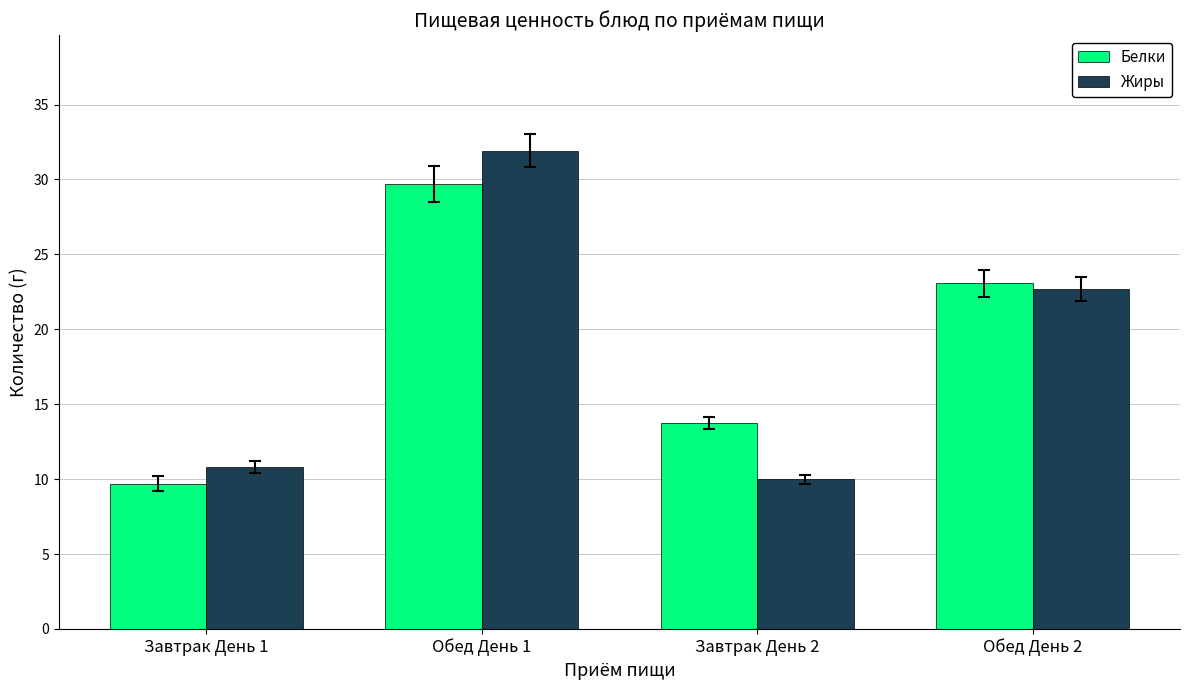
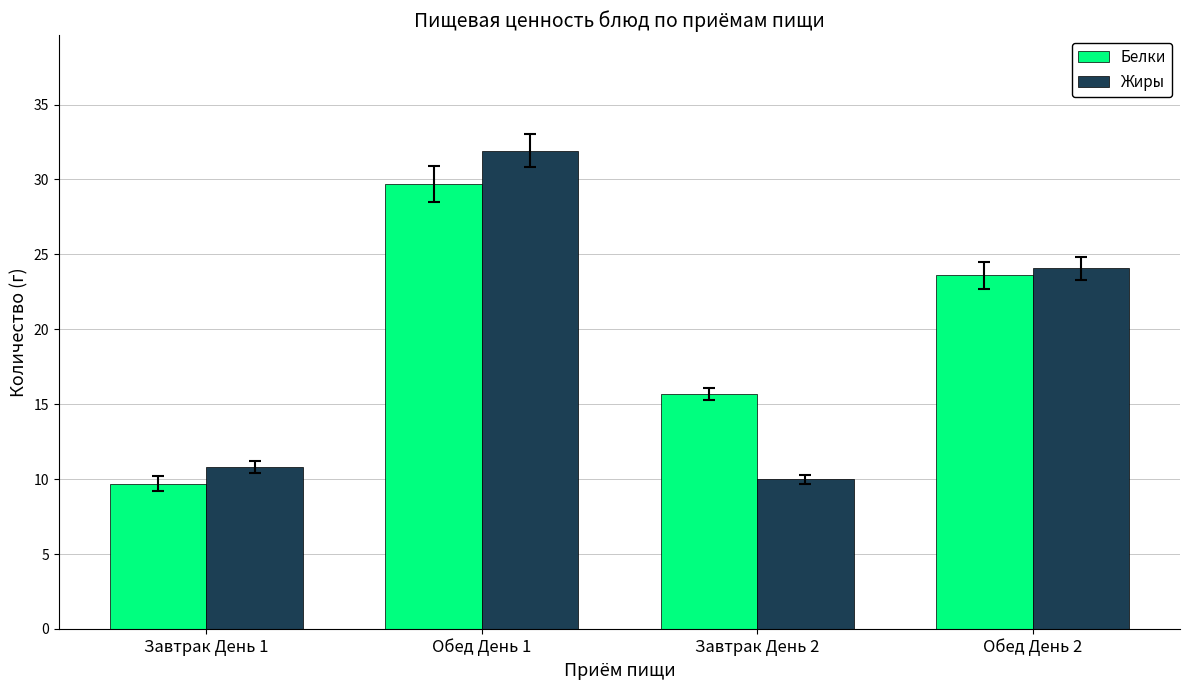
Белки, Завтрак День 2: 13.8 -> 15.7
Белки, Обед День 2: 23.1 -> 23.6
Жиры, Обед День 2: 22.7 -> 24.1
